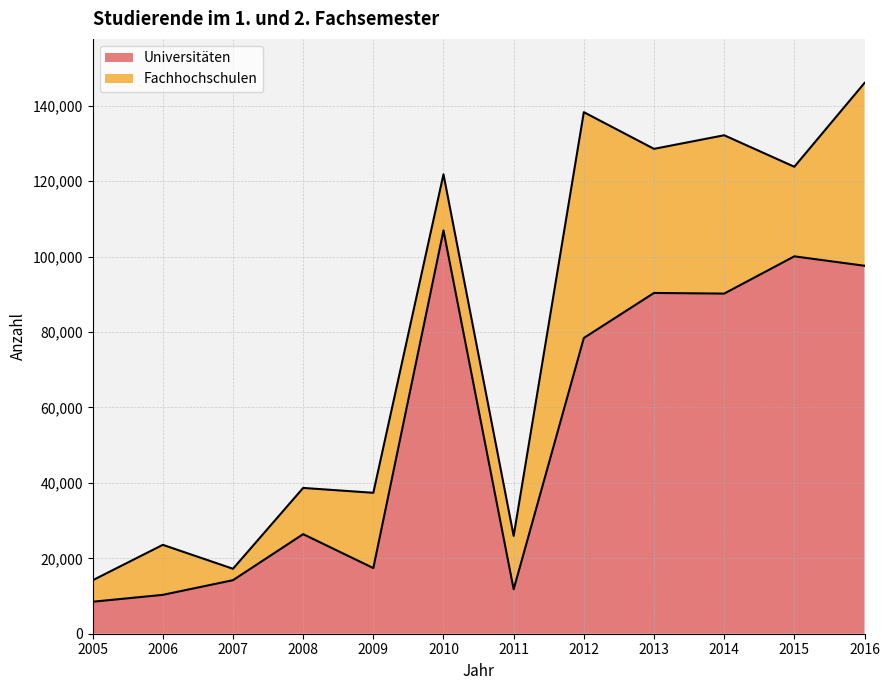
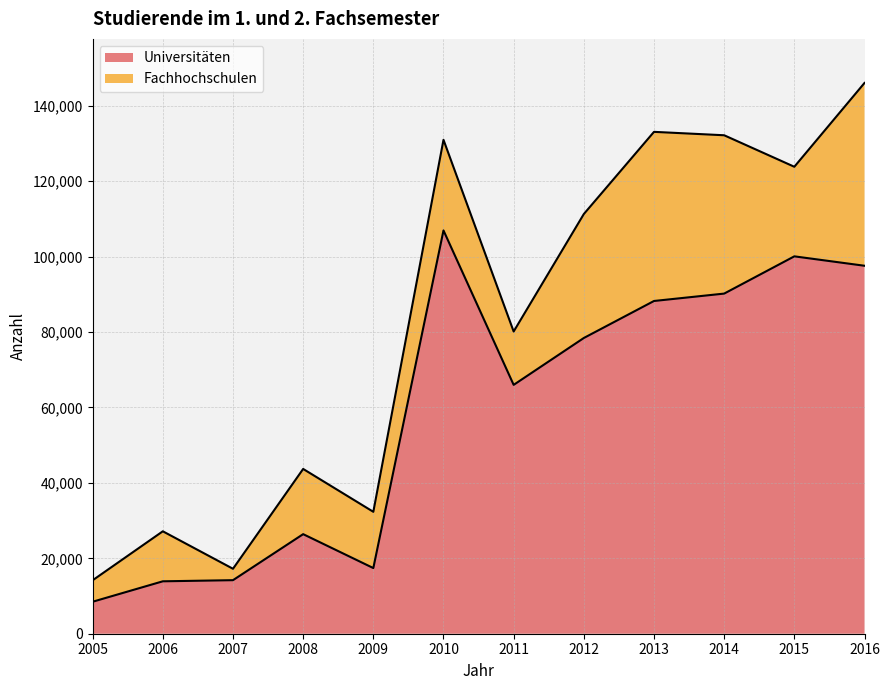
Universitäten, 2006: 10,000 -> 14,000
Fachhochschulen, 2008: 12,000 -> 17,000
Fachhochschulen, 2009: 20,000 -> 15,000
Fachhochschulen, 2010: 15,000 -> 24,000
Universitäten, 2011: 12,000 -> 66,000
Fachhochschulen, 2012: 60,000 -> 33,000
Universitäten, 2013: 90,000 -> 88,000
Fachhochschulen, 2013: 38,000 -> 45,000
